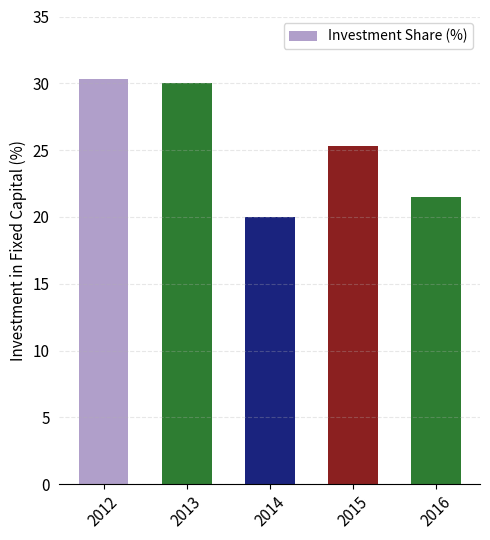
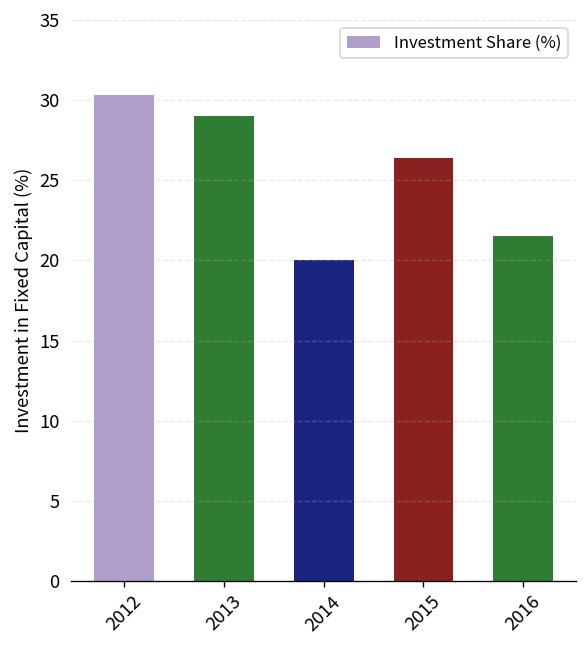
2013: 30 -> 29
2015: 25.3 -> 26.4
